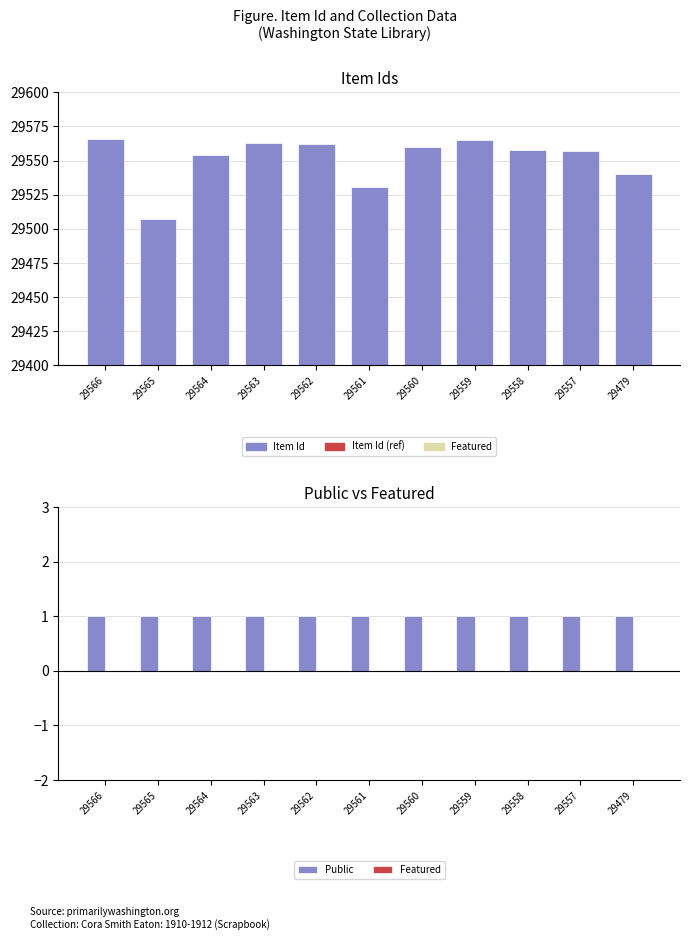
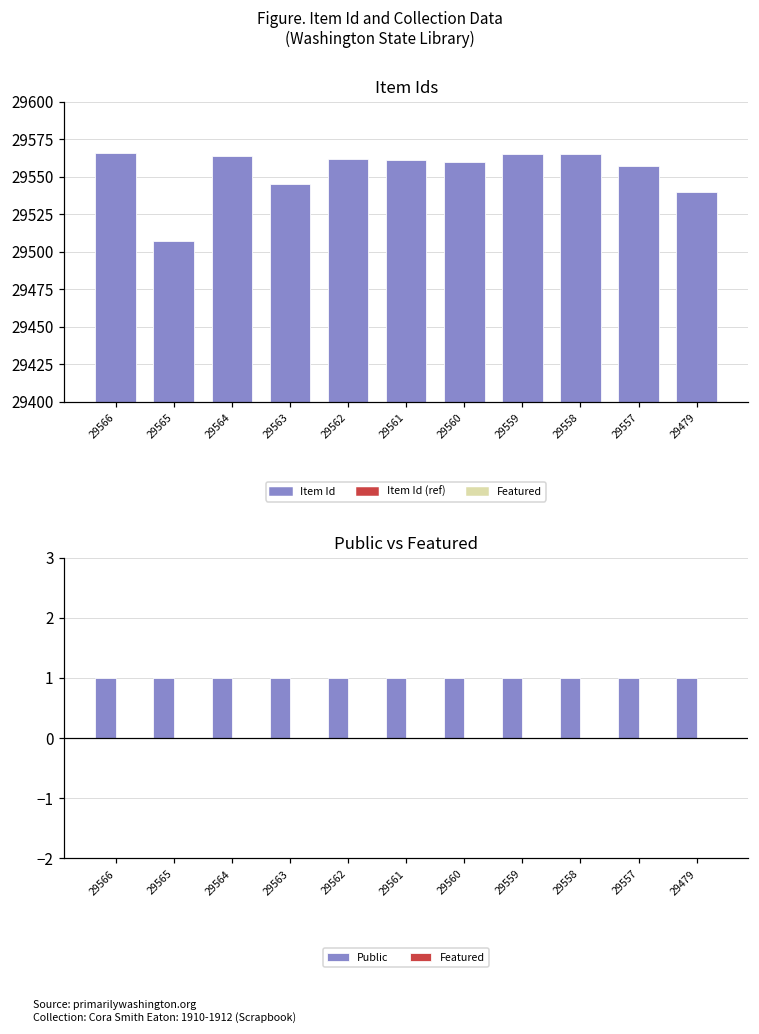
Item Ids, Item Id, 29564: 29554 -> 29564
Item Ids, Item Id, 29563: 29563 -> 29545
Item Ids, Item Id, 29561: 29531 -> 29561
Item Ids, Item Id, 29558: 29558 -> 29565
